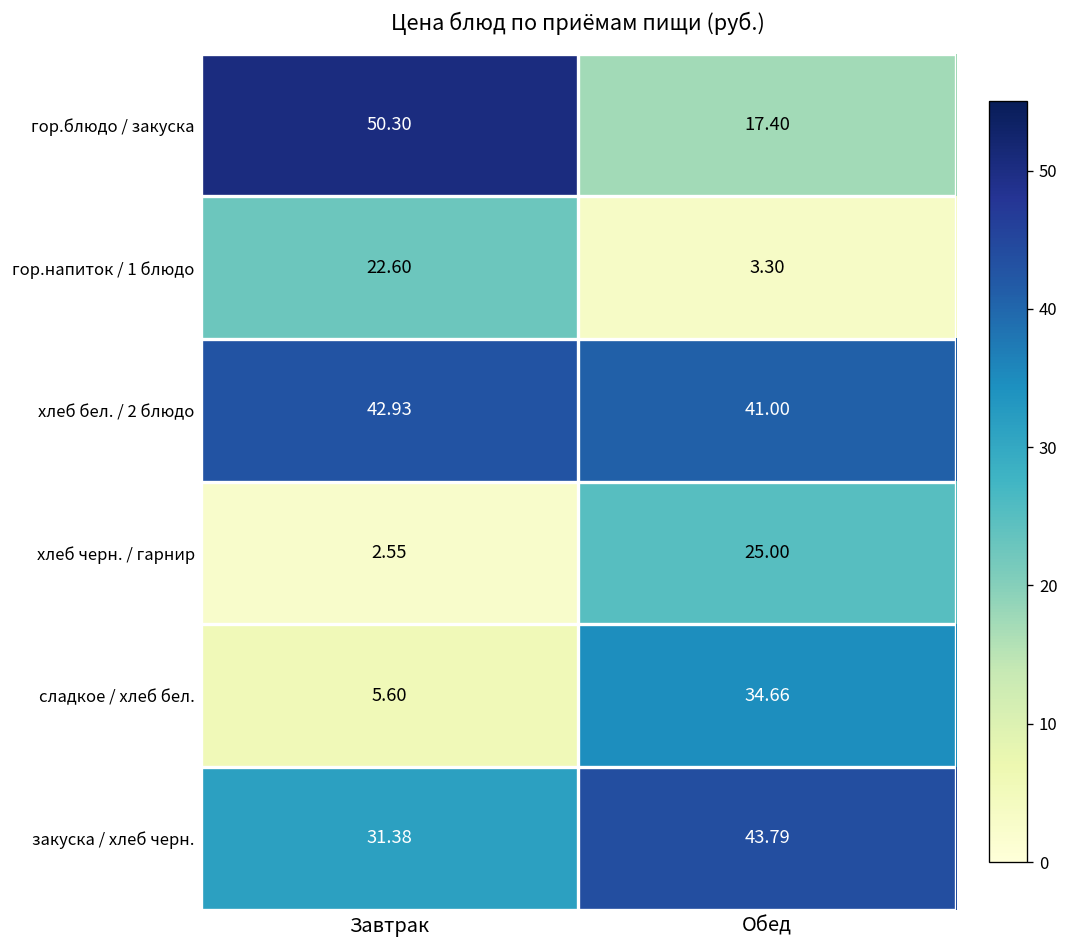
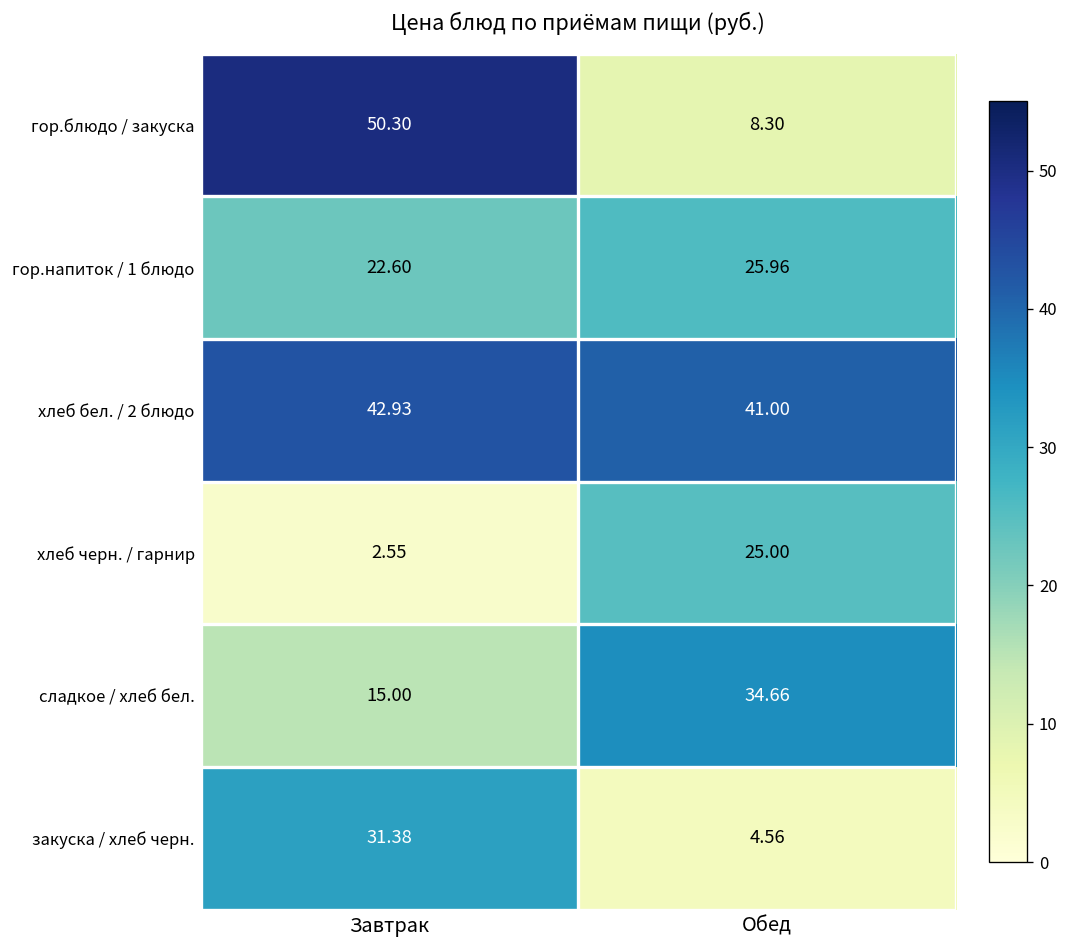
гор.блюдо / закуска, Обед: 17.40 -> 8.30
гор.напиток / 1 блюдо, Обед: 3.30 -> 25.96
сладкое / хлеб бел., Завтрак: 5.60 -> 15.00
закуска / хлеб черн., Обед: 43.79 -> 4.56
